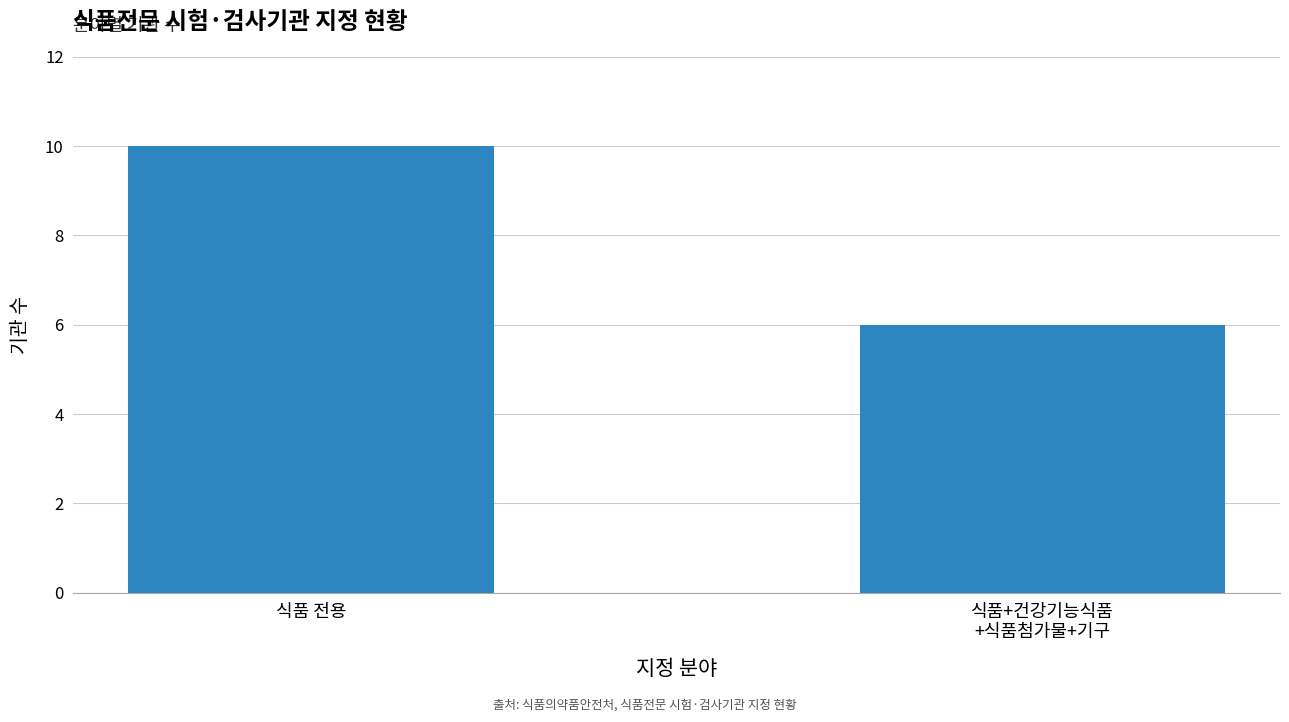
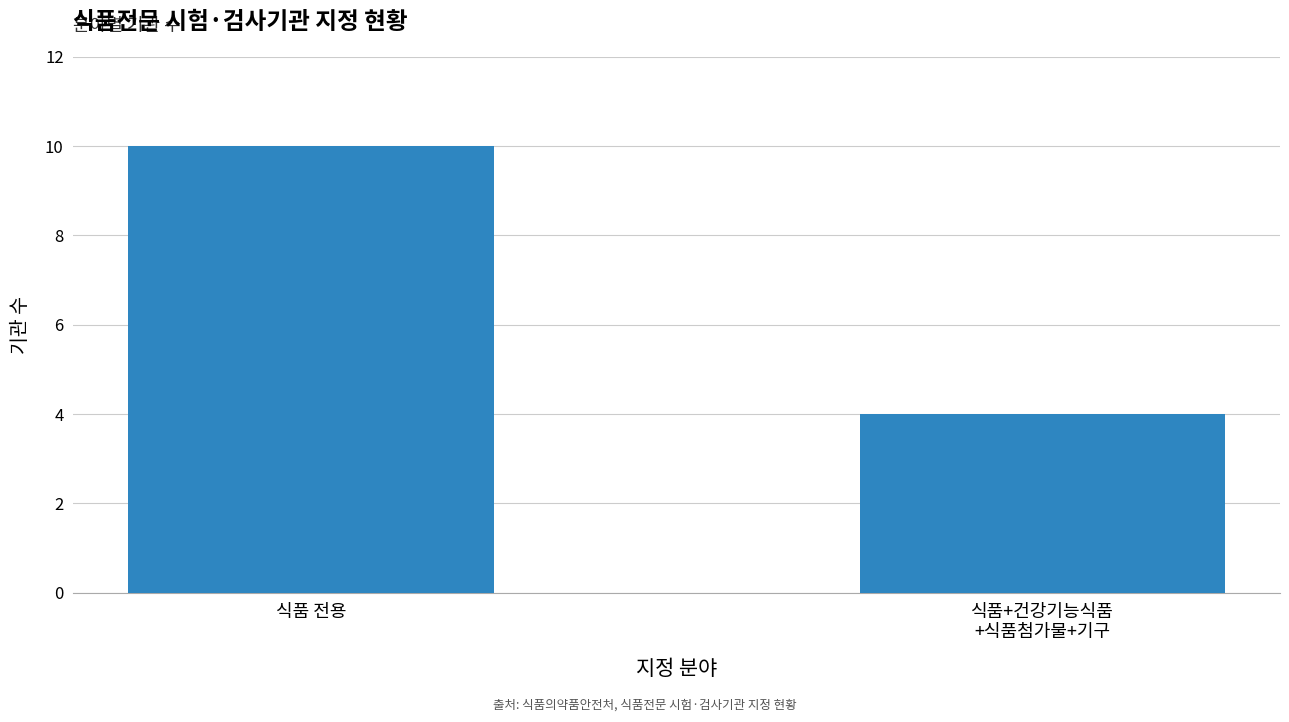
식품+건강기능식품 +식품첨가물+기구: 6 -> 4
